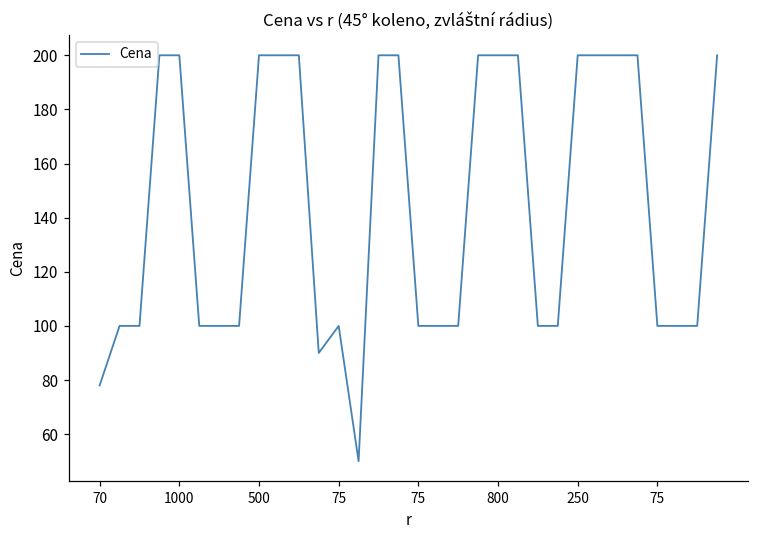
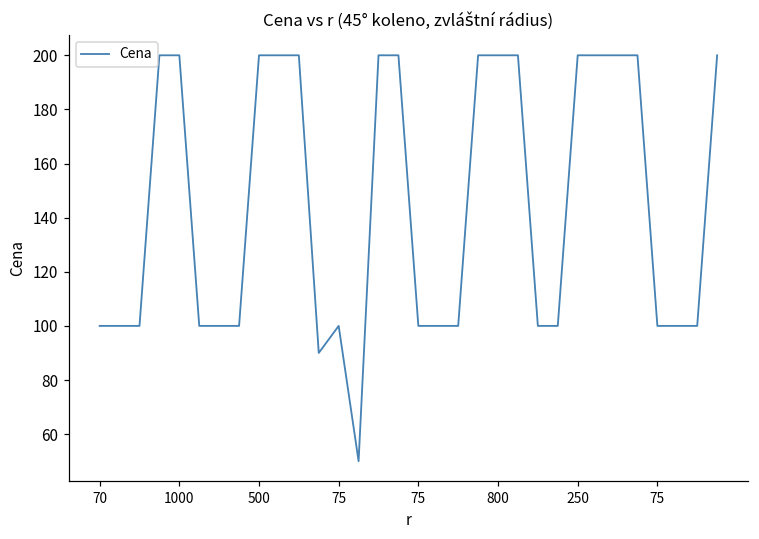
70: 78 -> 100
